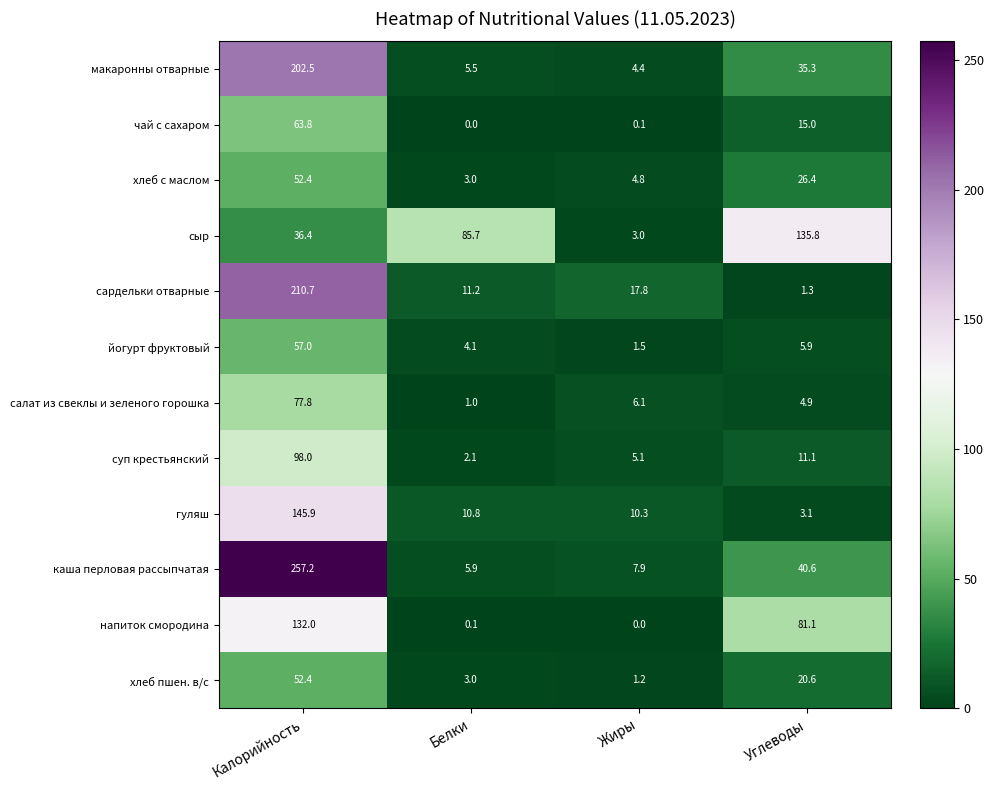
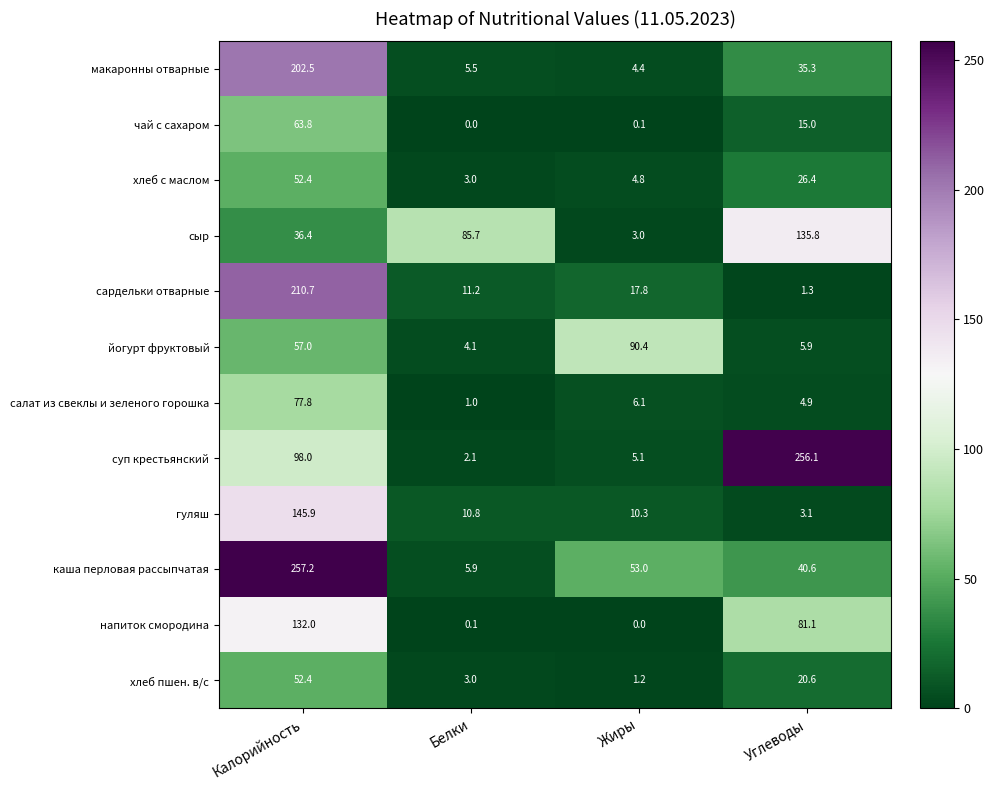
йогурт фруктовый, Жиры: 1.5 -> 90.4
суп крестьянский, Углеводы: 11.1 -> 256.1
каша перловая рассыпчатая, Жиры: 7.9 -> 53.0
